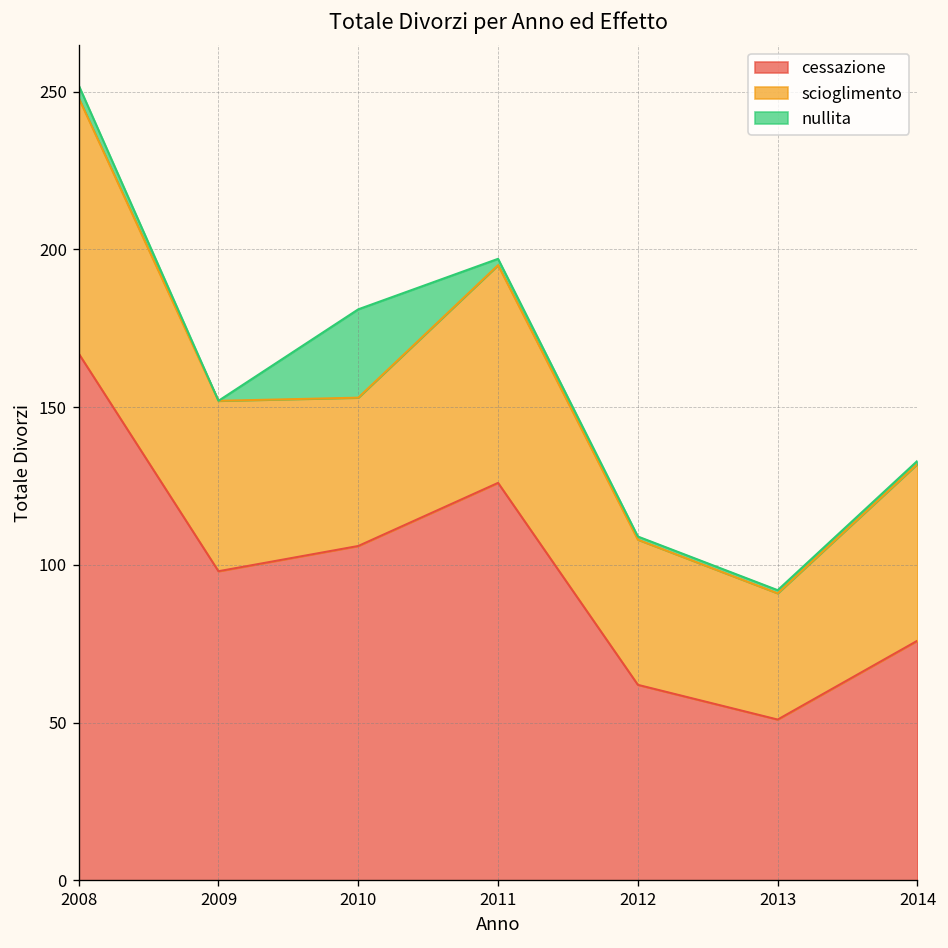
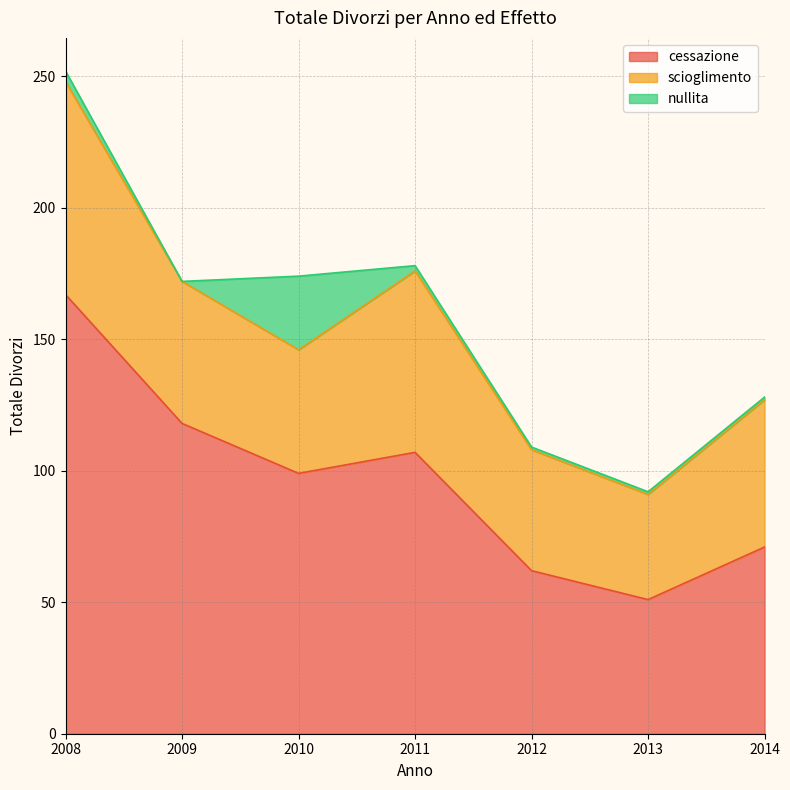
cessazione, 2009: 98 -> 118
cessazione, 2010: 106 -> 99
cessazione, 2011: 126 -> 107
cessazione, 2014: 76 -> 71
